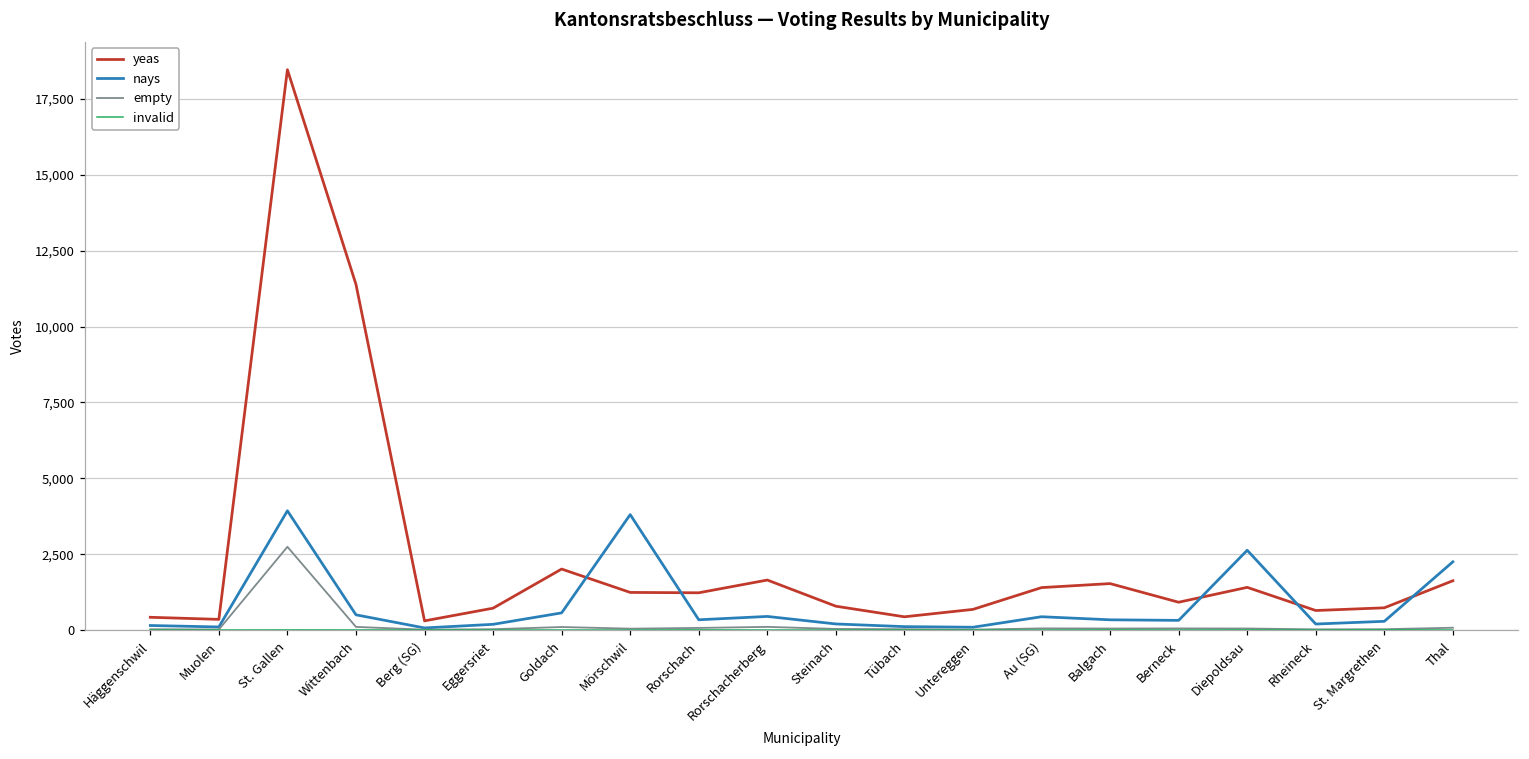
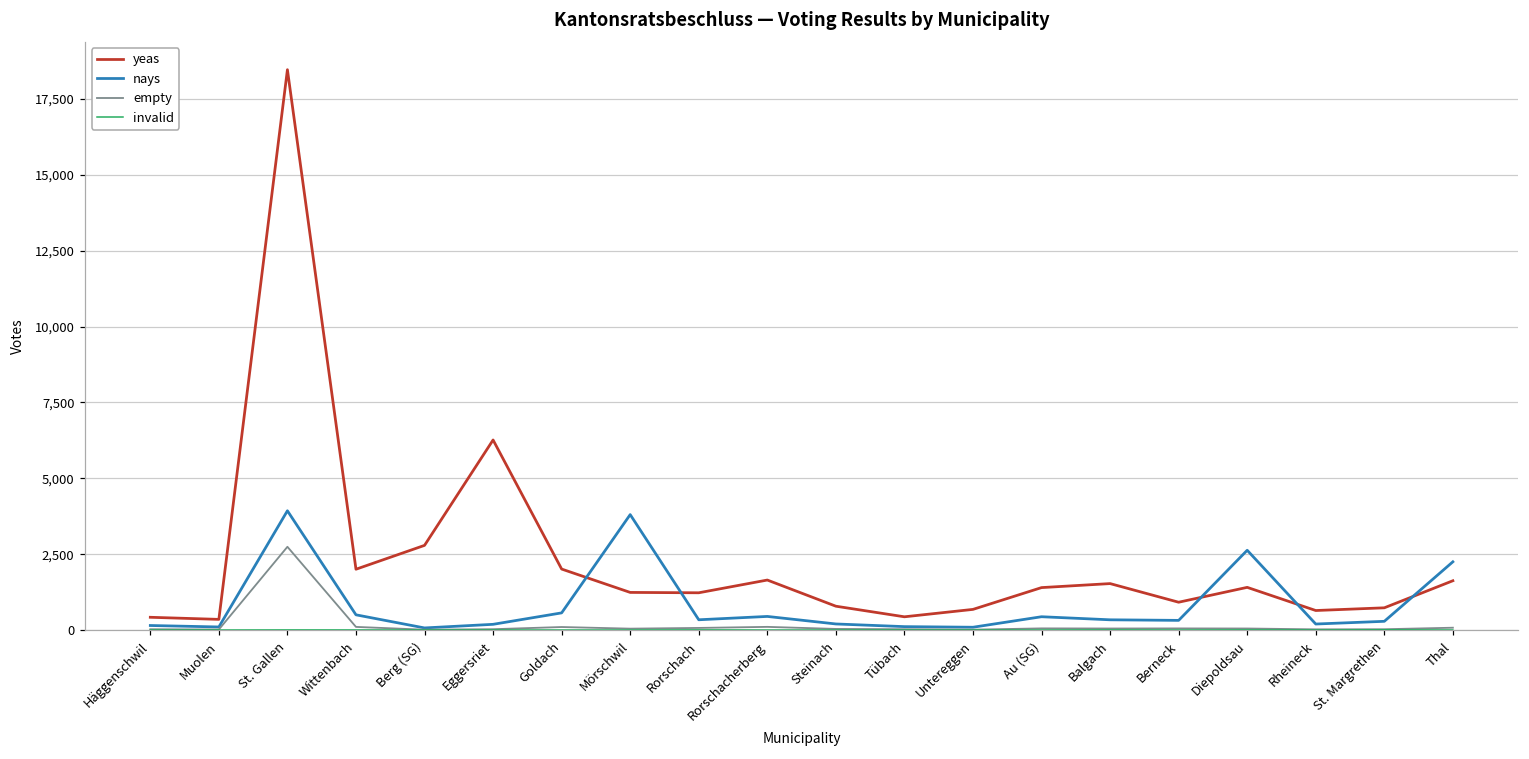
yeas, Wittenbach: 11,400 -> 2,000
yeas, Berg (SG): 300 -> 2,800
yeas, Eggersriet: 700 -> 6,300
